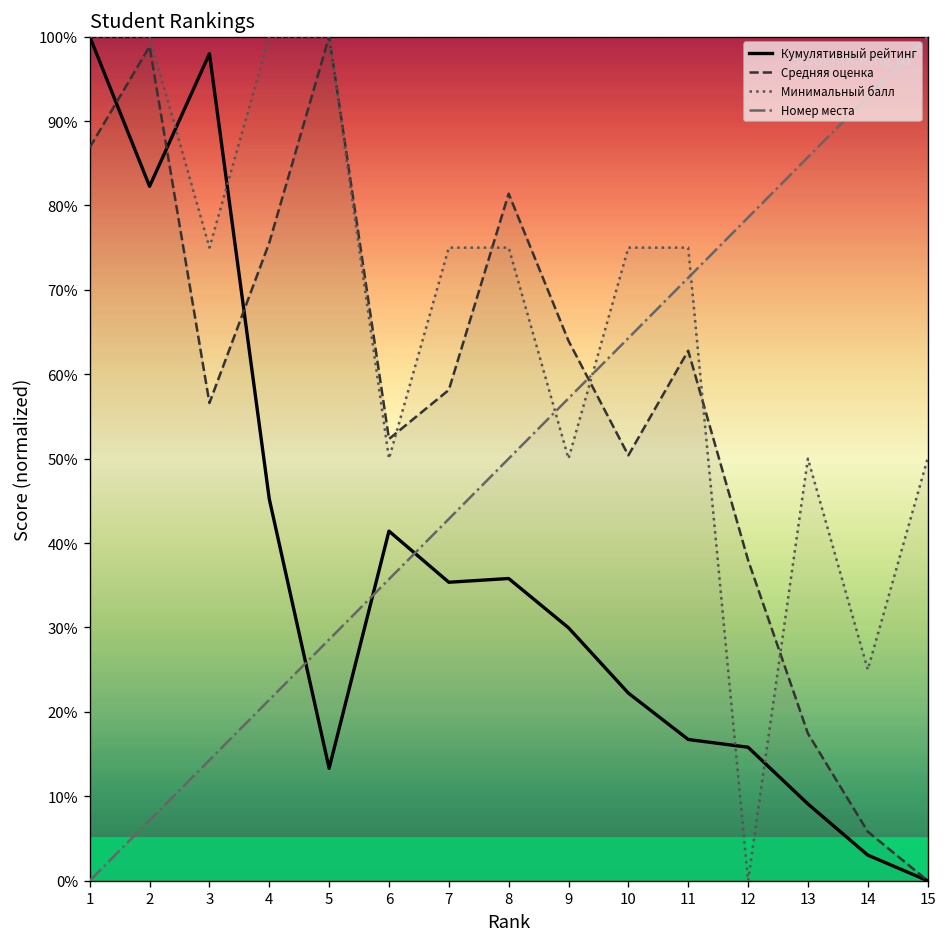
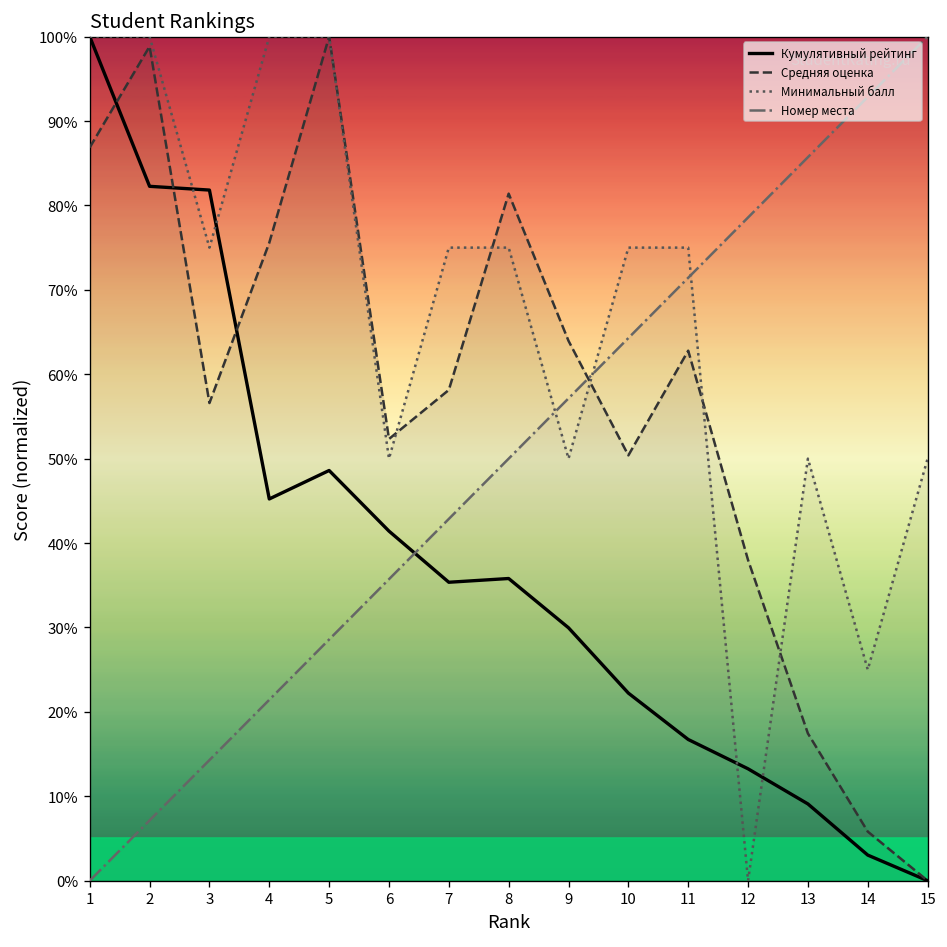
Кумулятивный рейтинг, 3: 98% -> 82%
Кумулятивный рейтинг, 5: 13% -> 49%
Кумулятивный рейтинг, 12: 16% -> 13%
